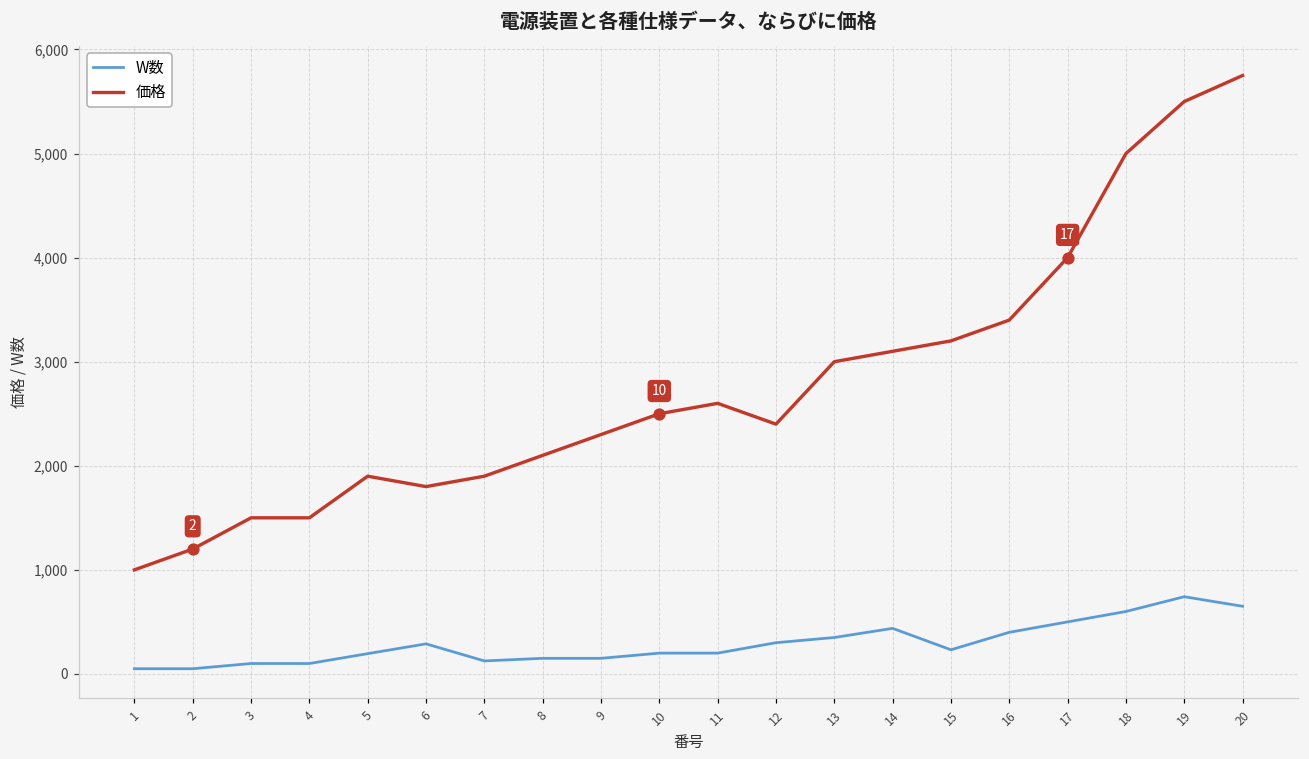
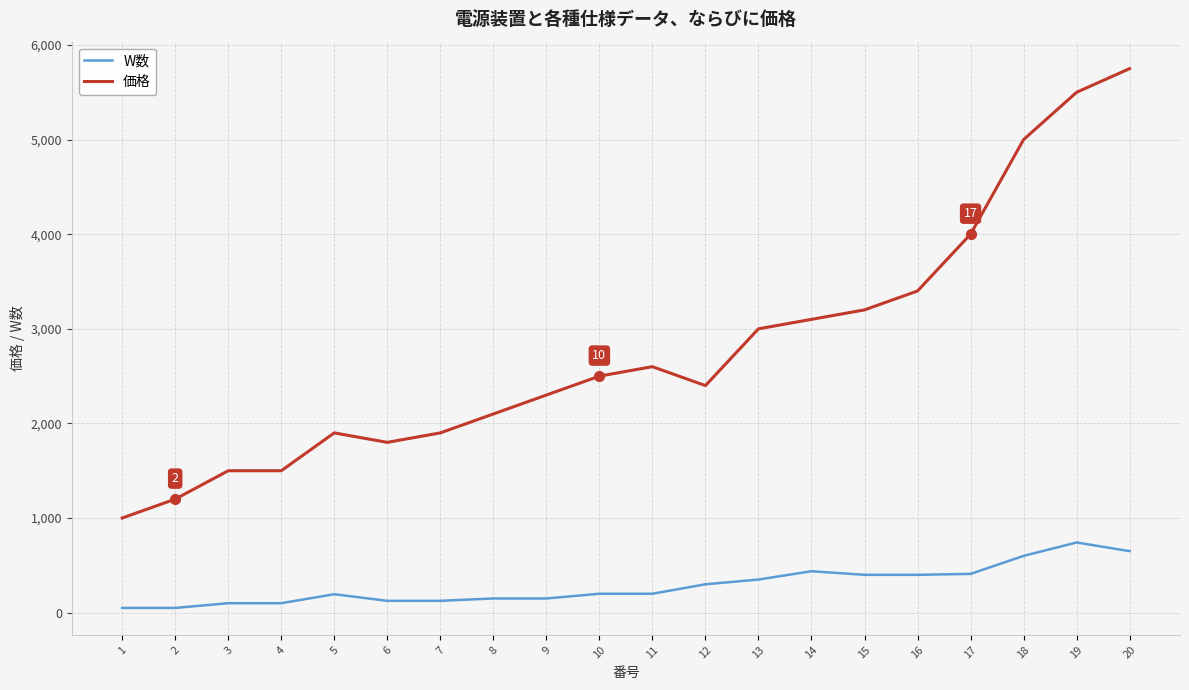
W数, 6: 300 -> 100
W数, 15: 200 -> 400
W数, 17: 500 -> 400
